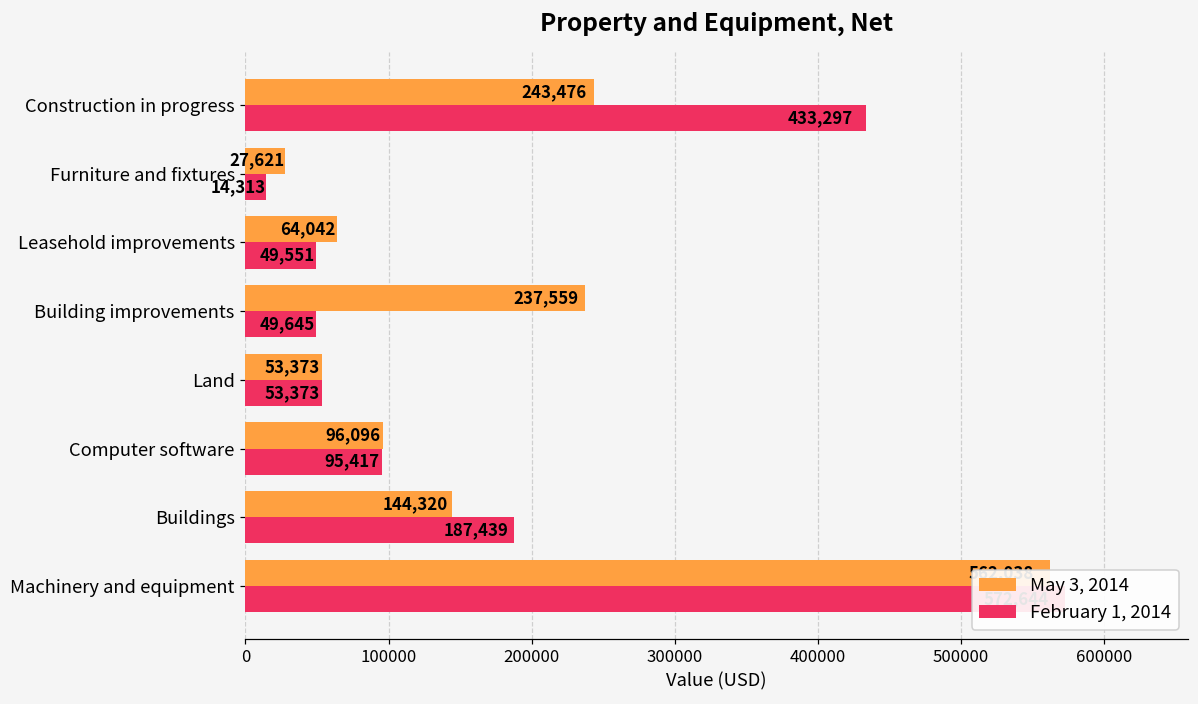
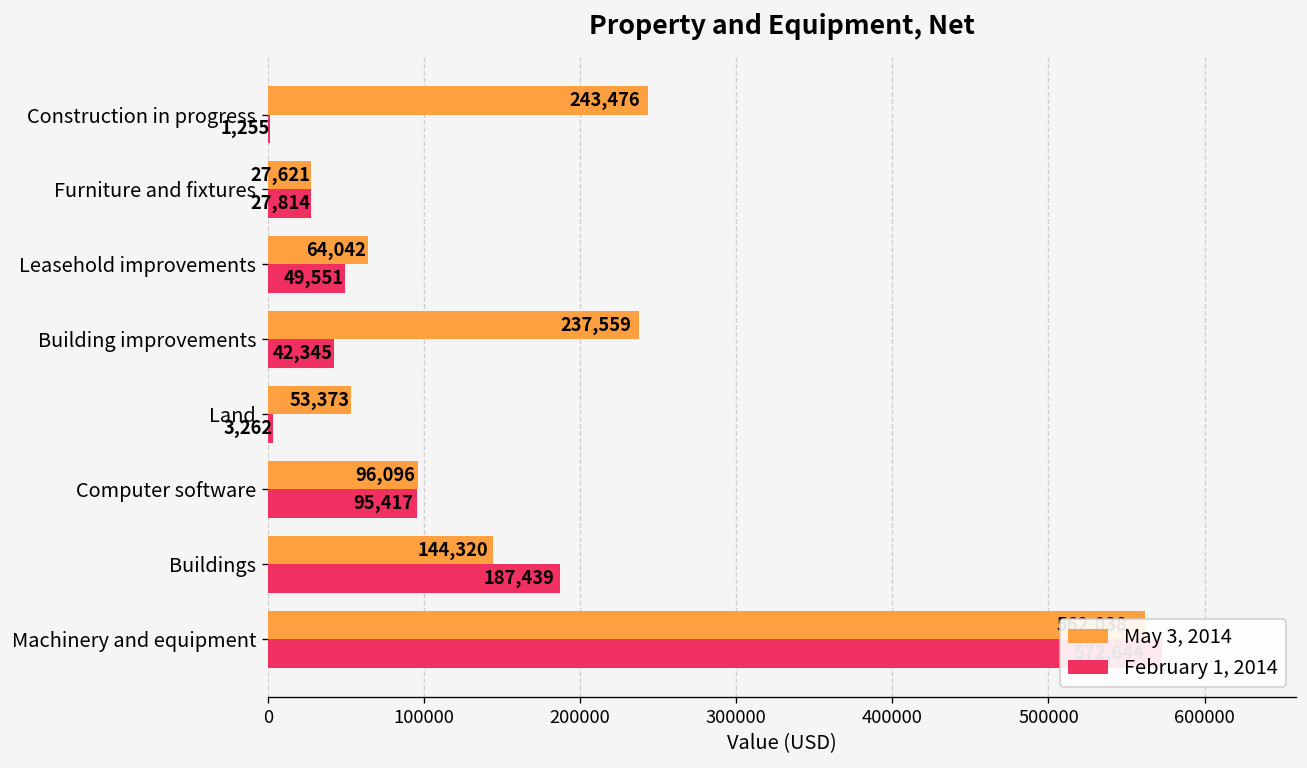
February 1, 2014, Construction in progress: 433,297 -> 1,255
February 1, 2014, Furniture and fixtures: 14,313 -> 27,814
February 1, 2014, Building improvements: 49,645 -> 42,345
February 1, 2014, Land: 53,373 -> 3,262
